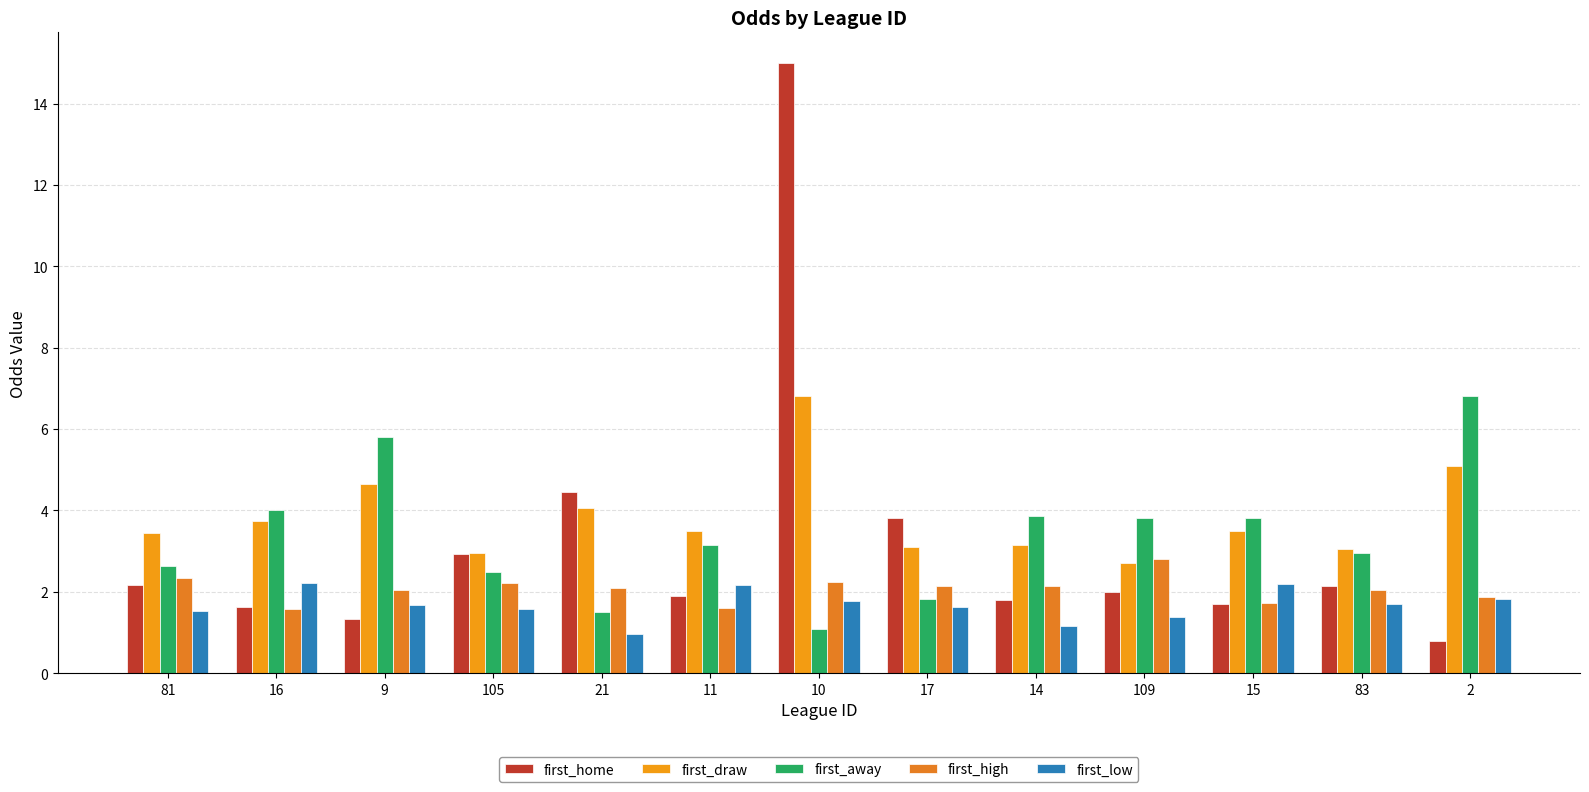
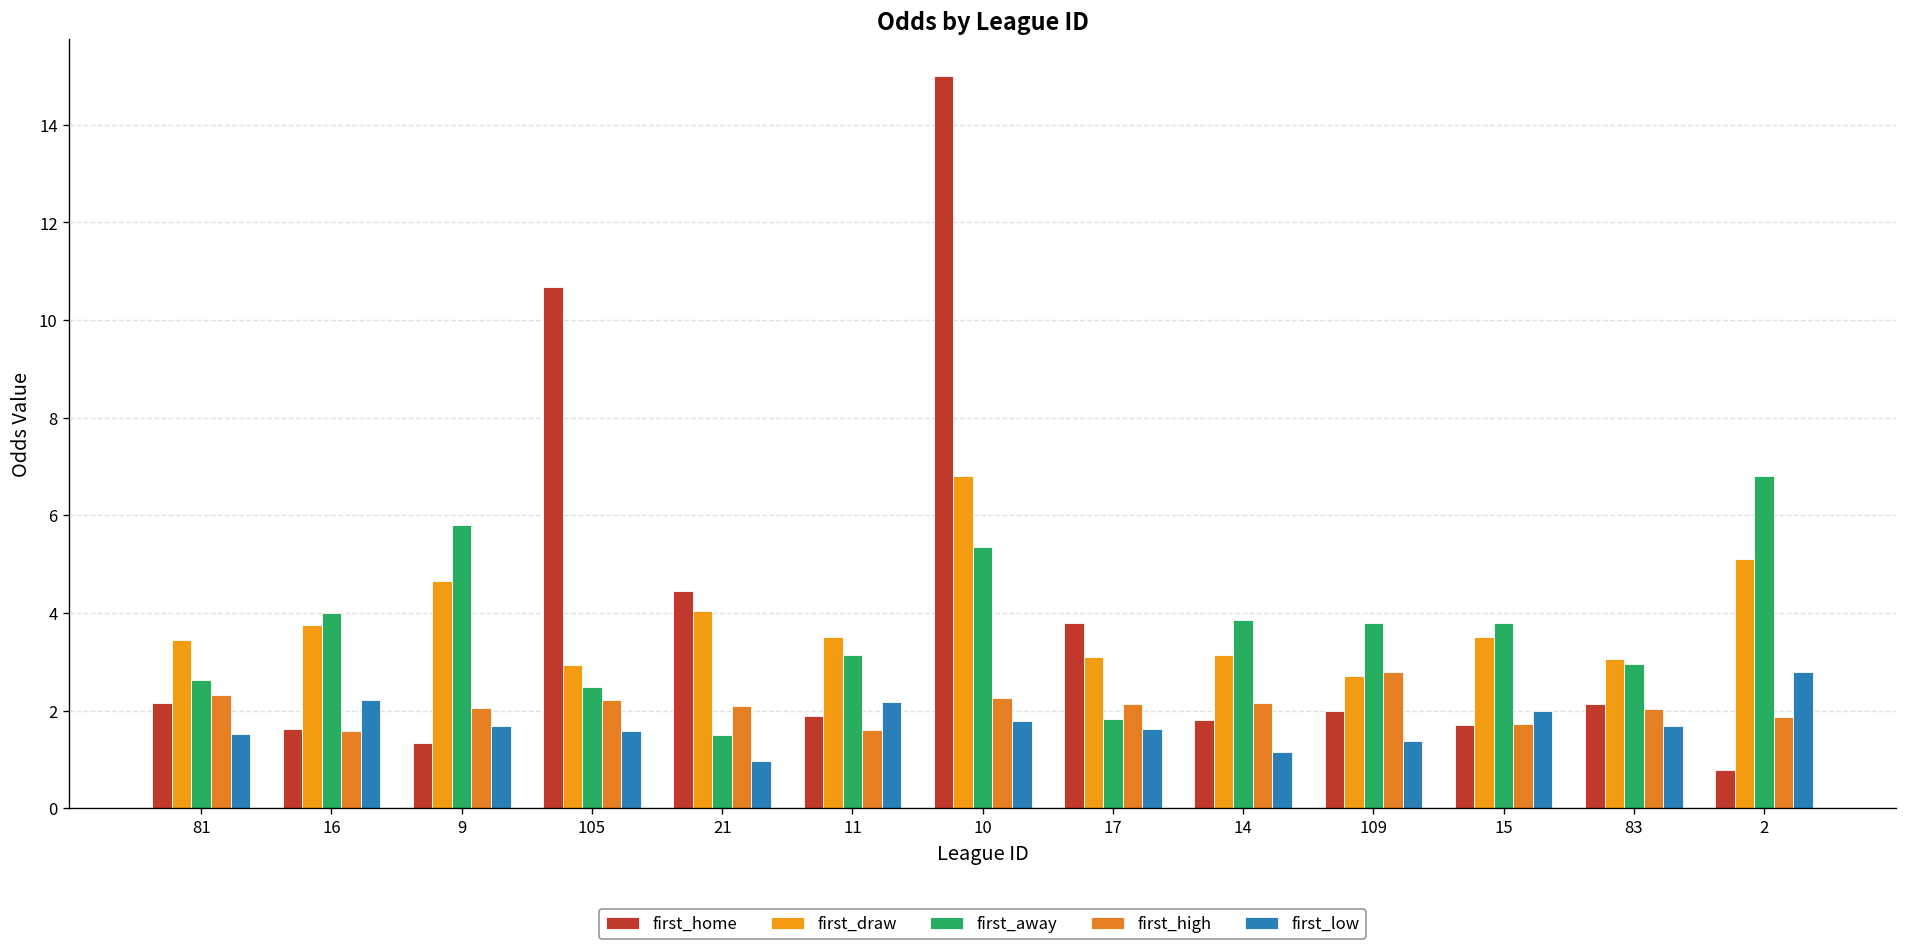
first_home, 105: 2.9 -> 10.7
first_away, 10: 1.1 -> 5.4
first_low, 15: 2.2 -> 2.0
first_low, 2: 1.8 -> 2.8
